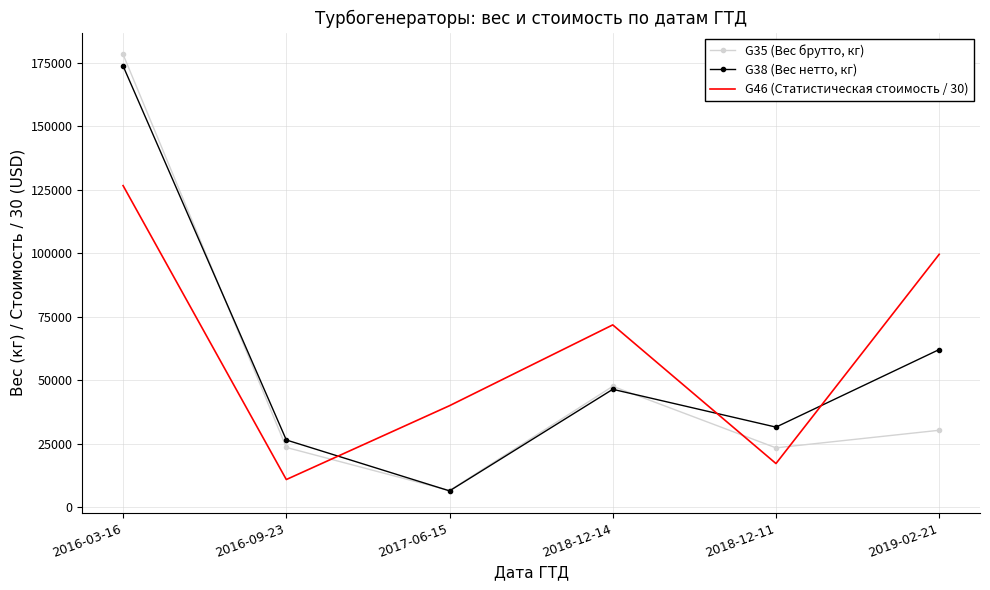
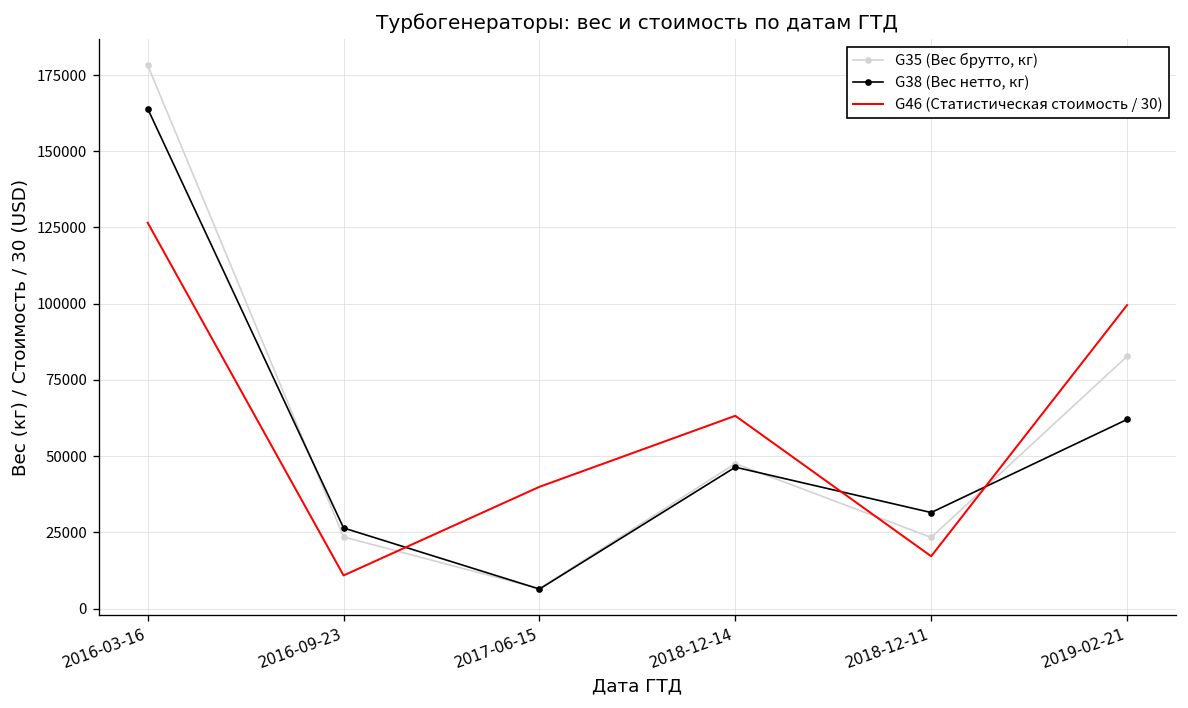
G38 (Вес нетто, кг), 2016-03-16: 174000 -> 164000
G46 (Статистическая стоимость / 30), 2018-12-14: 72000 -> 63000
G35 (Вес брутто, кг), 2019-02-21: 30000 -> 83000
